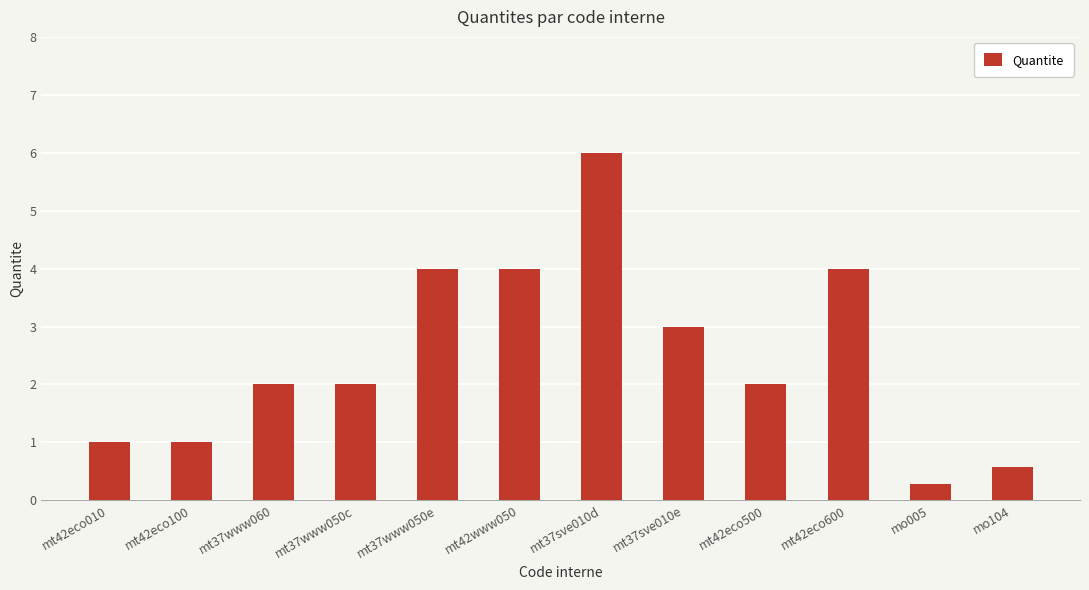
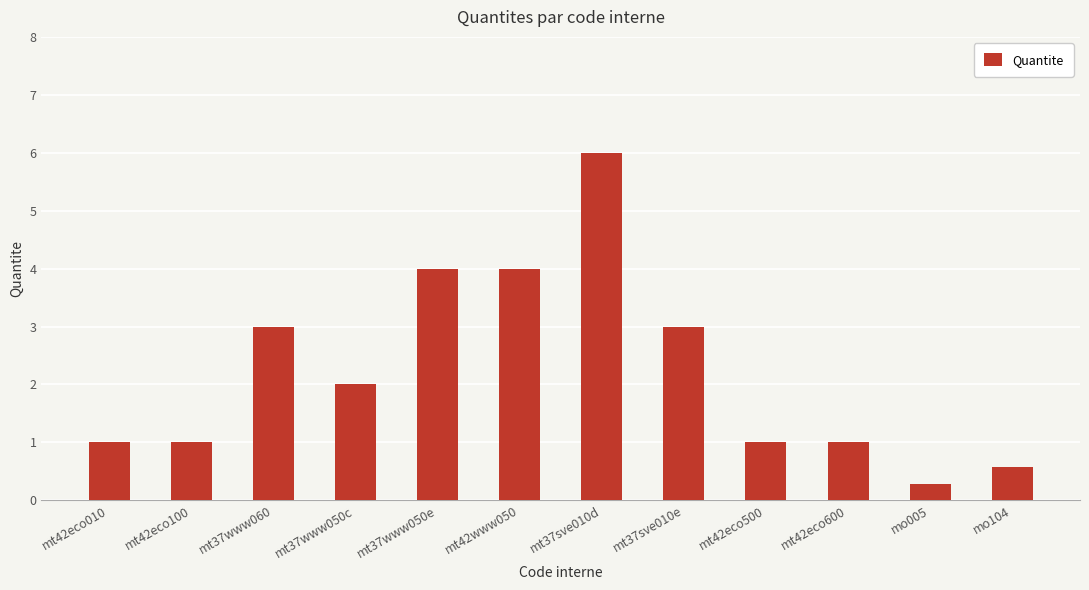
mt37www060: 2 -> 3
mt42eco500: 2 -> 1
mt42eco600: 4 -> 1
